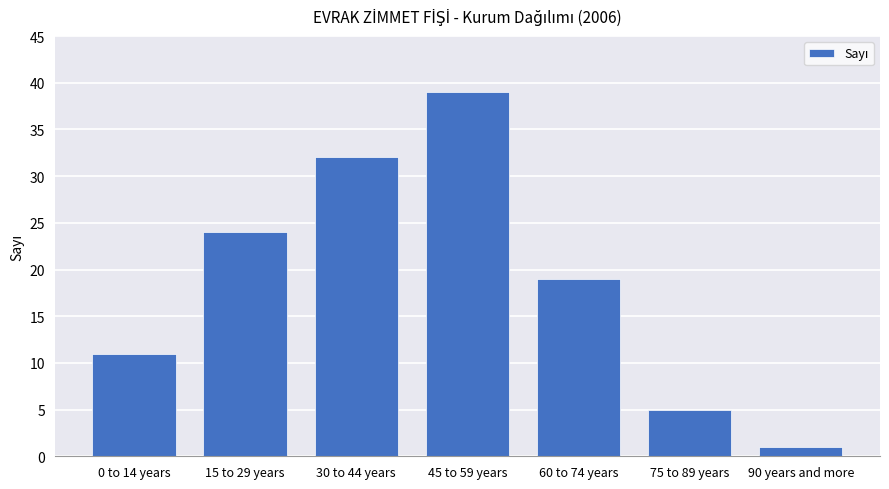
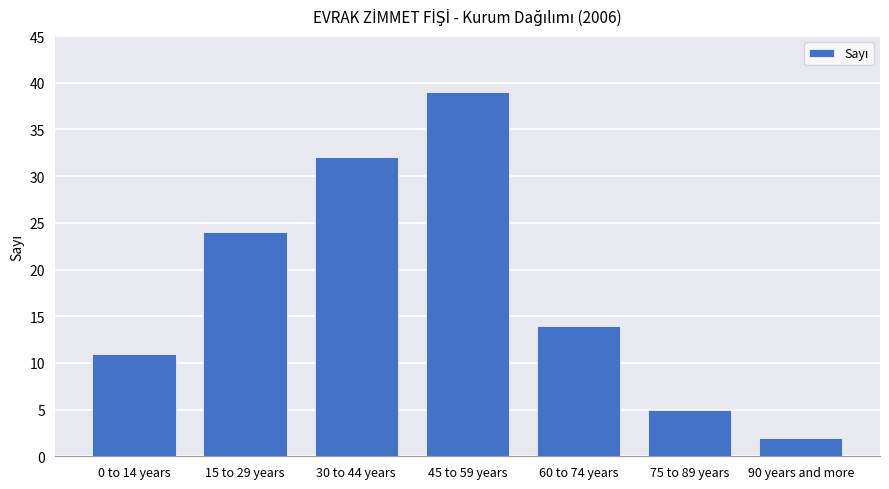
60 to 74 years: 19 -> 14
90 years and more: 1 -> 2
